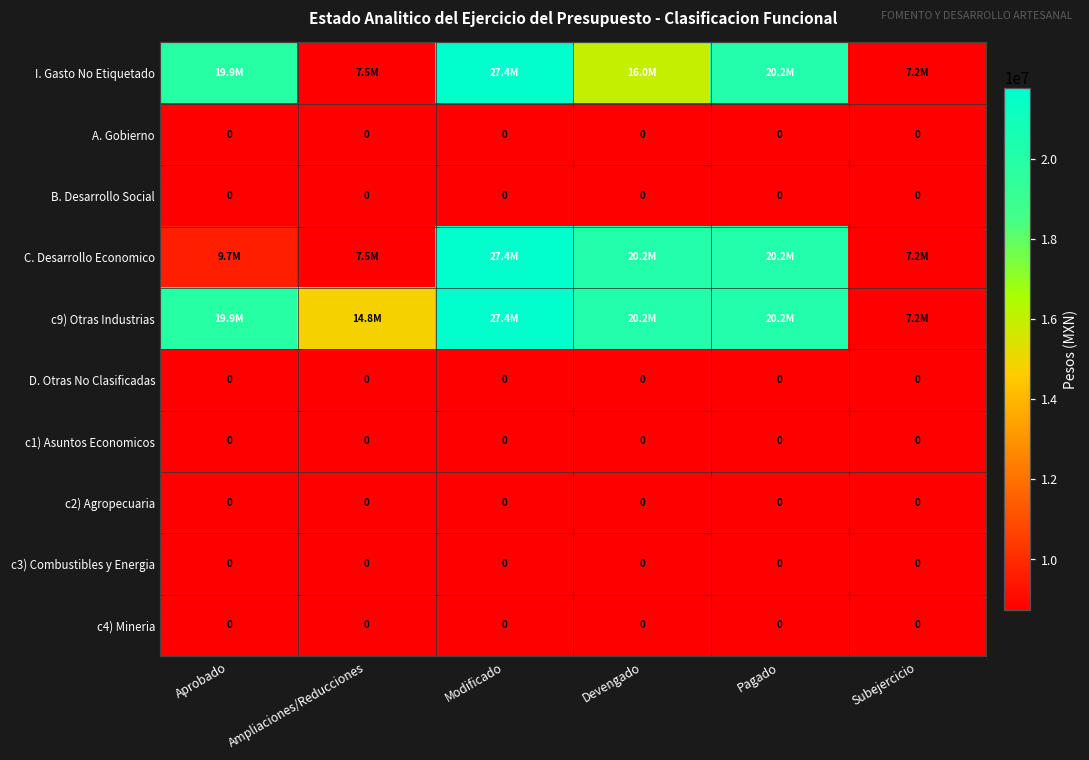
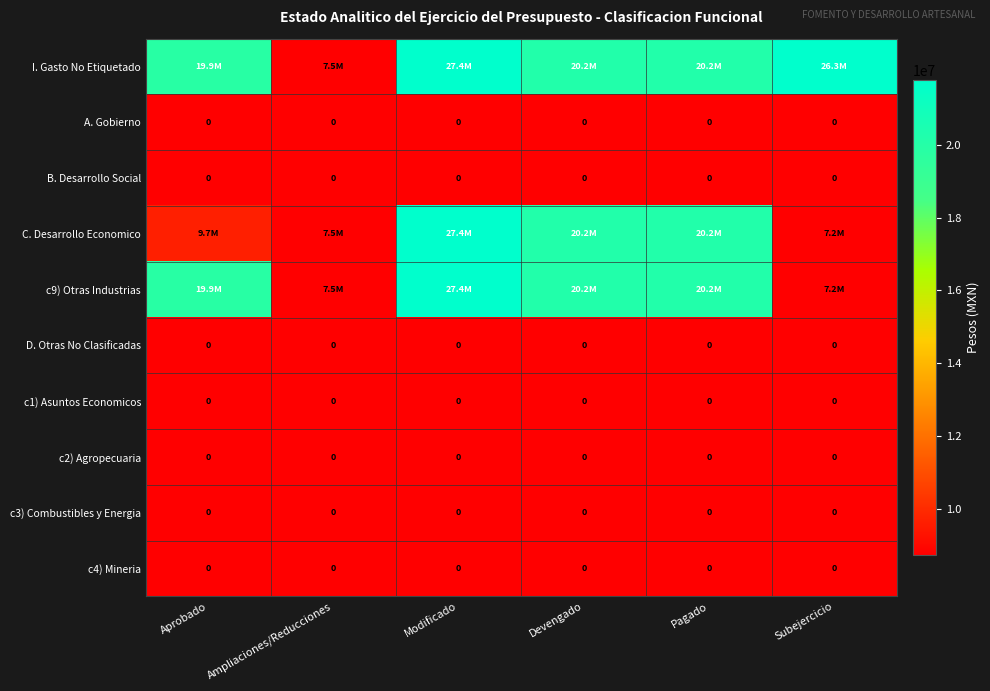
I. Gasto No Etiquetado, Devengado: 16.0M -> 20.2M
I. Gasto No Etiquetado, Subejercicio: 7.2M -> 26.3M
c9) Otras Industrias, Ampliaciones/Reducciones: 14.8M -> 7.5M
